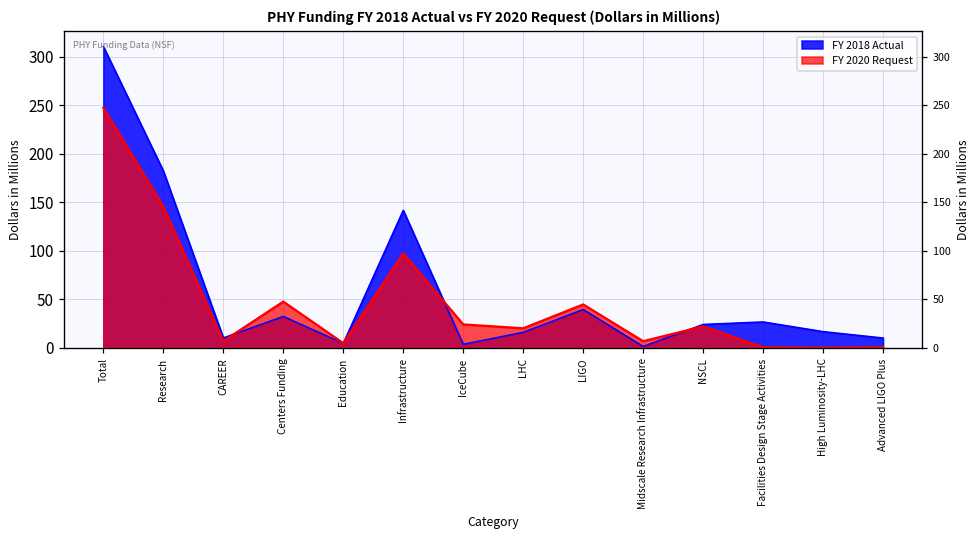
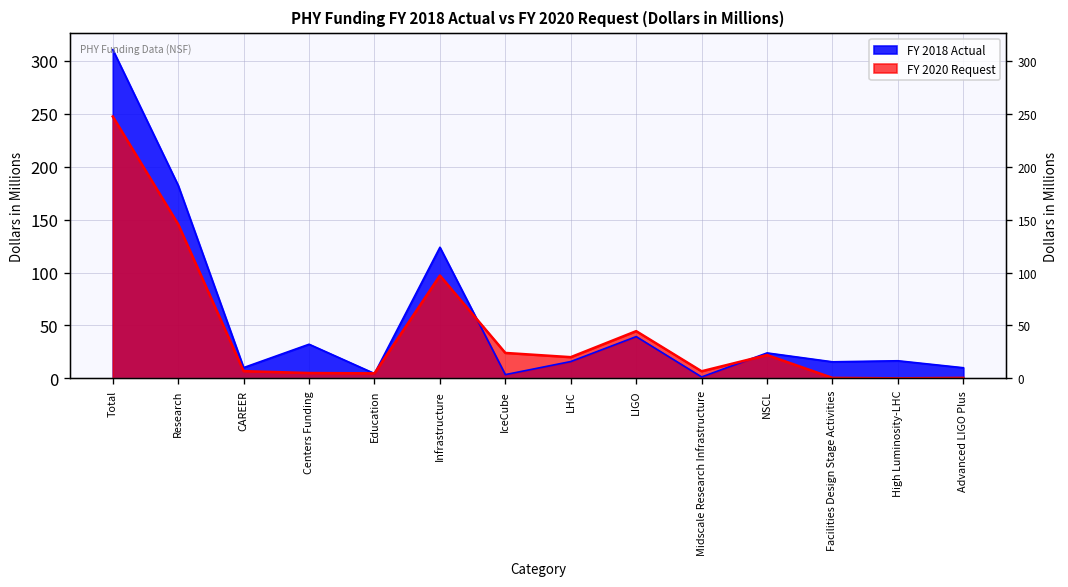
FY 2020 Request, Centers Funding: 50 -> 10
FY 2018 Actual, Infrastructure: 140 -> 120
FY 2018 Actual, Facilities Design Stage Activities: 30 -> 20
